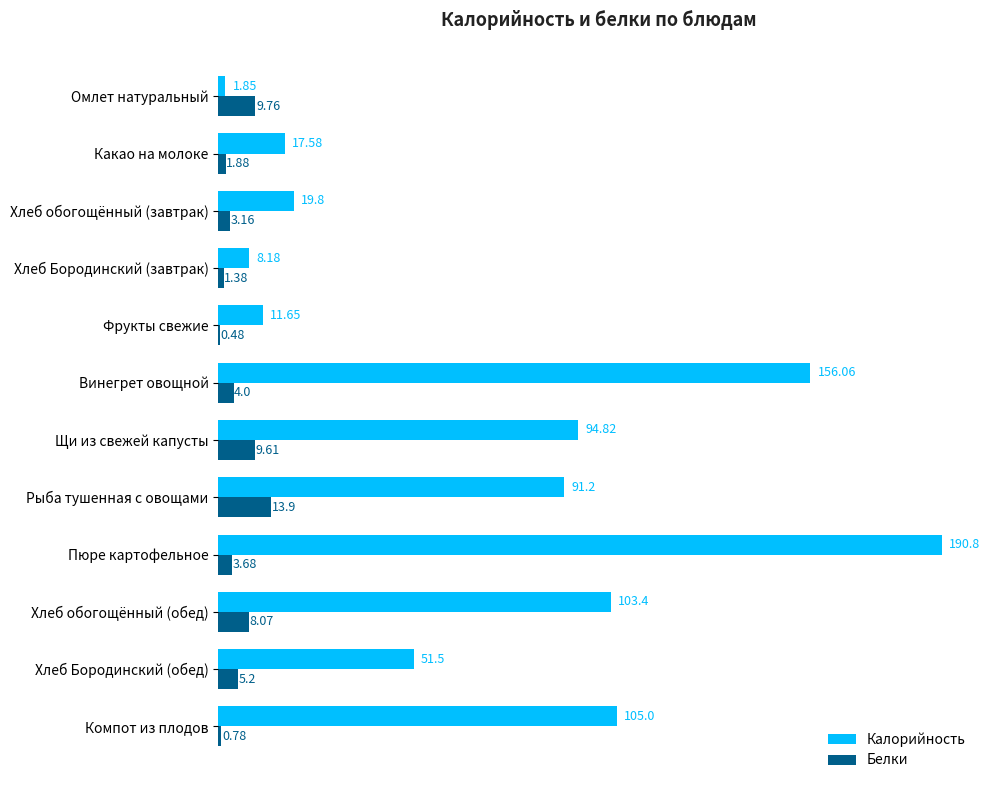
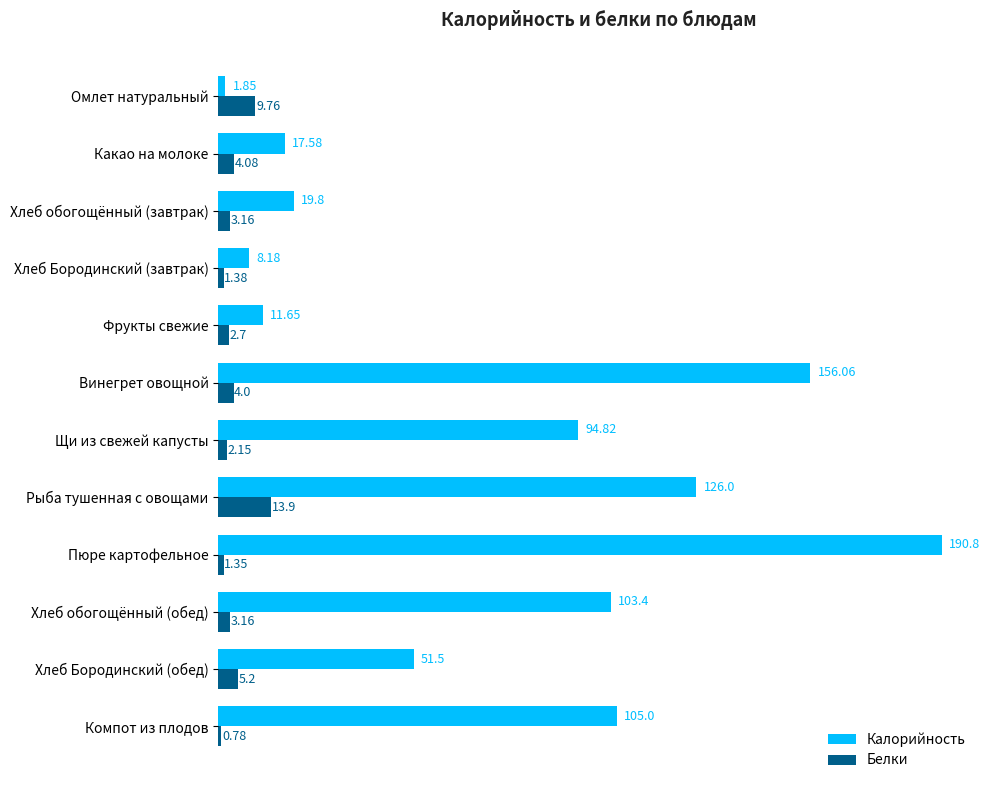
Белки, Какао на молоке: 1.88 -> 4.08
Белки, Фрукты свежие: 0.48 -> 2.7
Белки, Щи из свежей капусты: 9.61 -> 2.15
Калорийность, Рыба тушенная с овощами: 91.2 -> 126.0
Белки, Пюре картофельное: 3.68 -> 1.35
Белки, Хлеб обогощённый (обед): 8.07 -> 3.16
